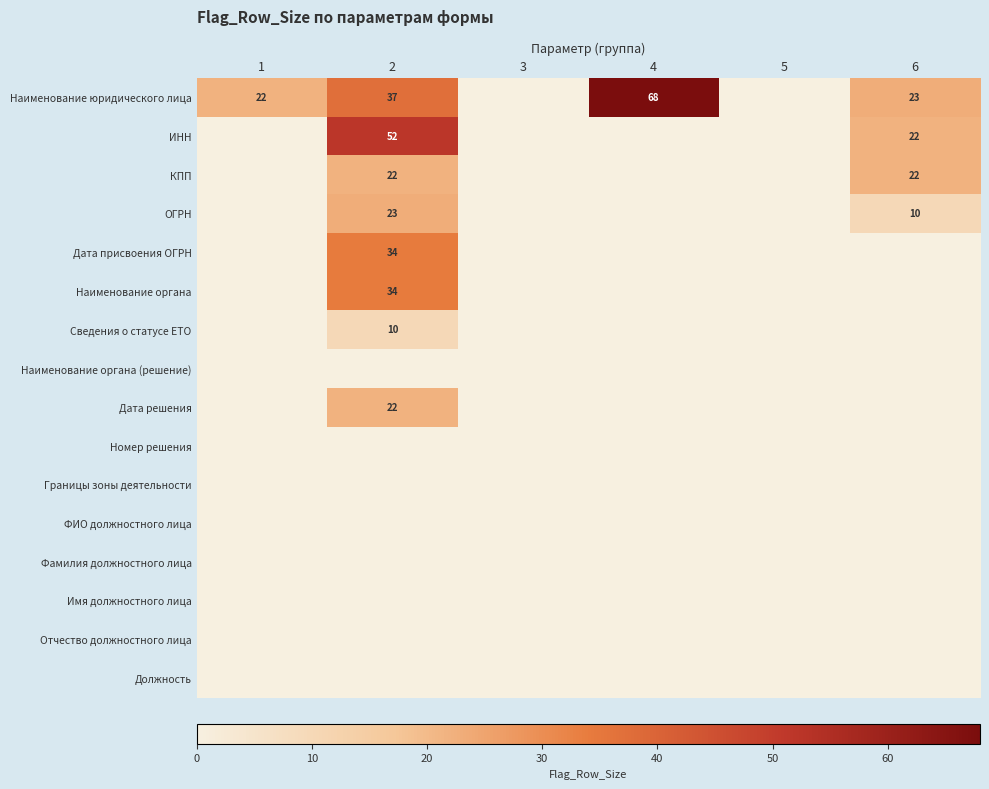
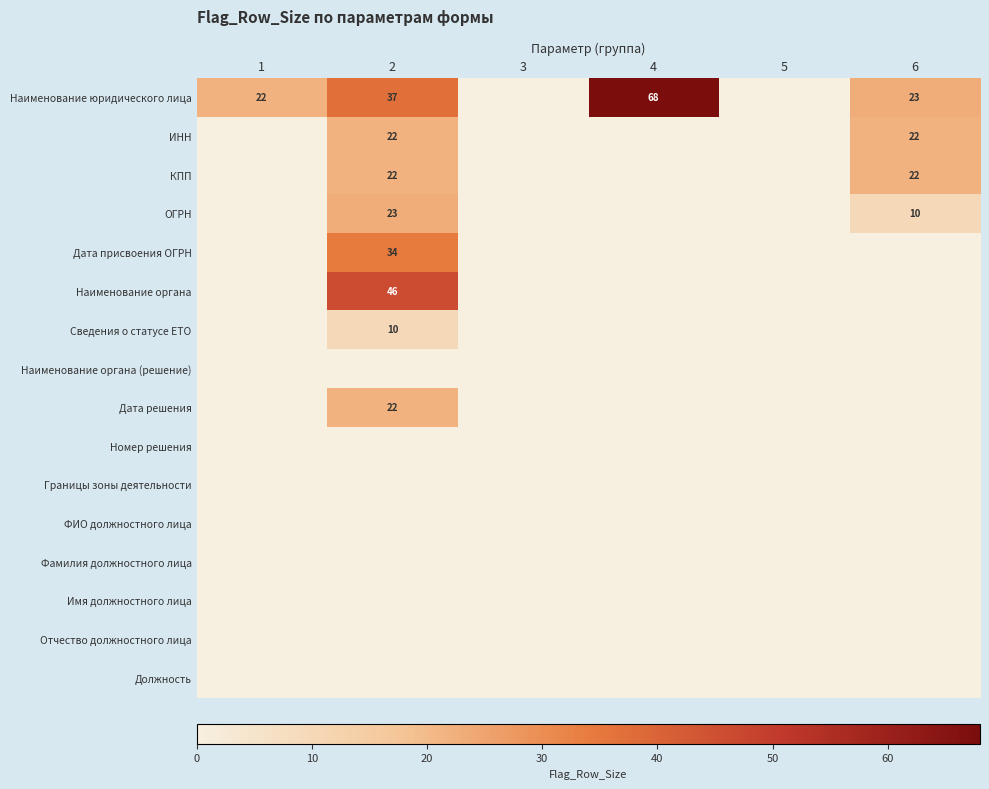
ИНН, 2: 52 -> 22
Наименование органа, 2: 34 -> 46
